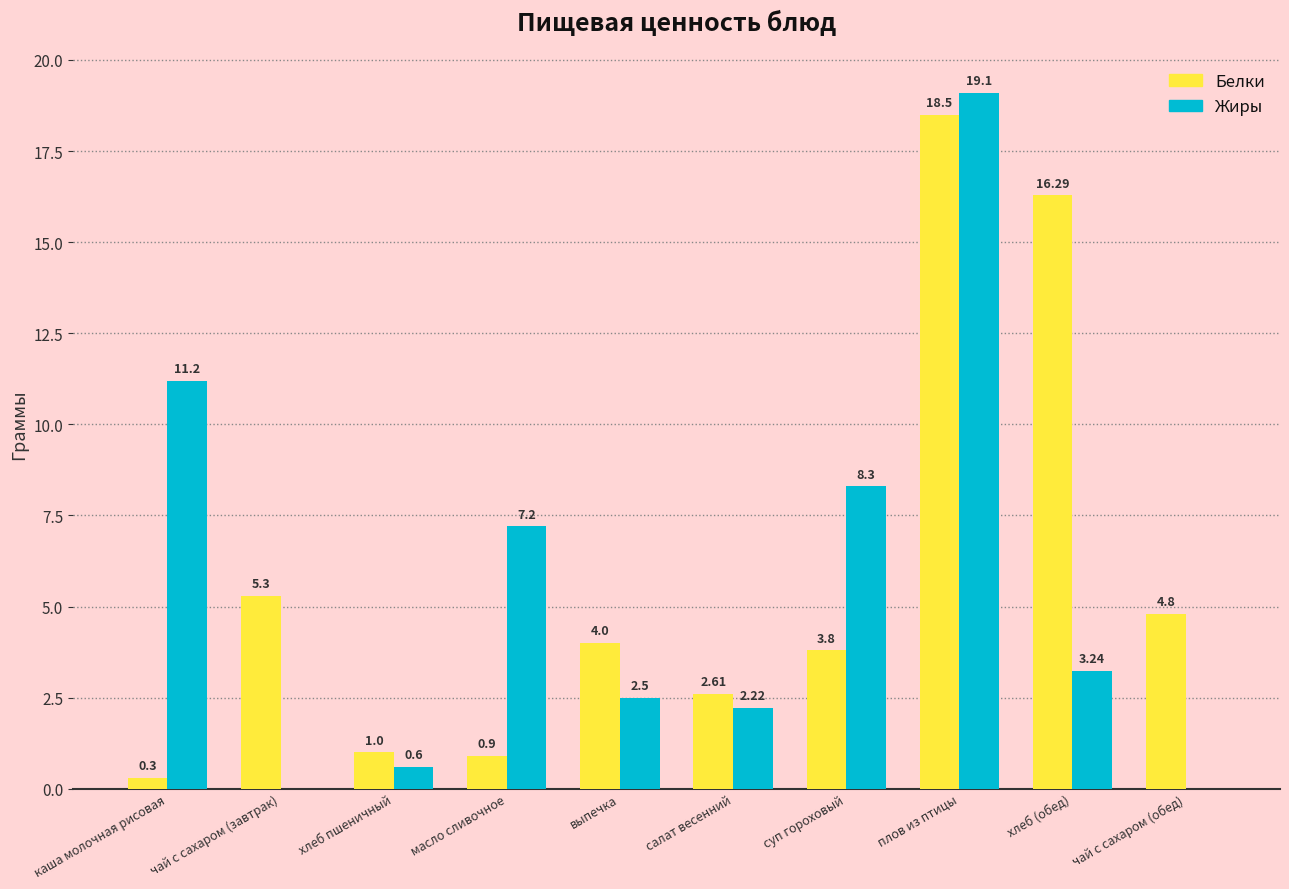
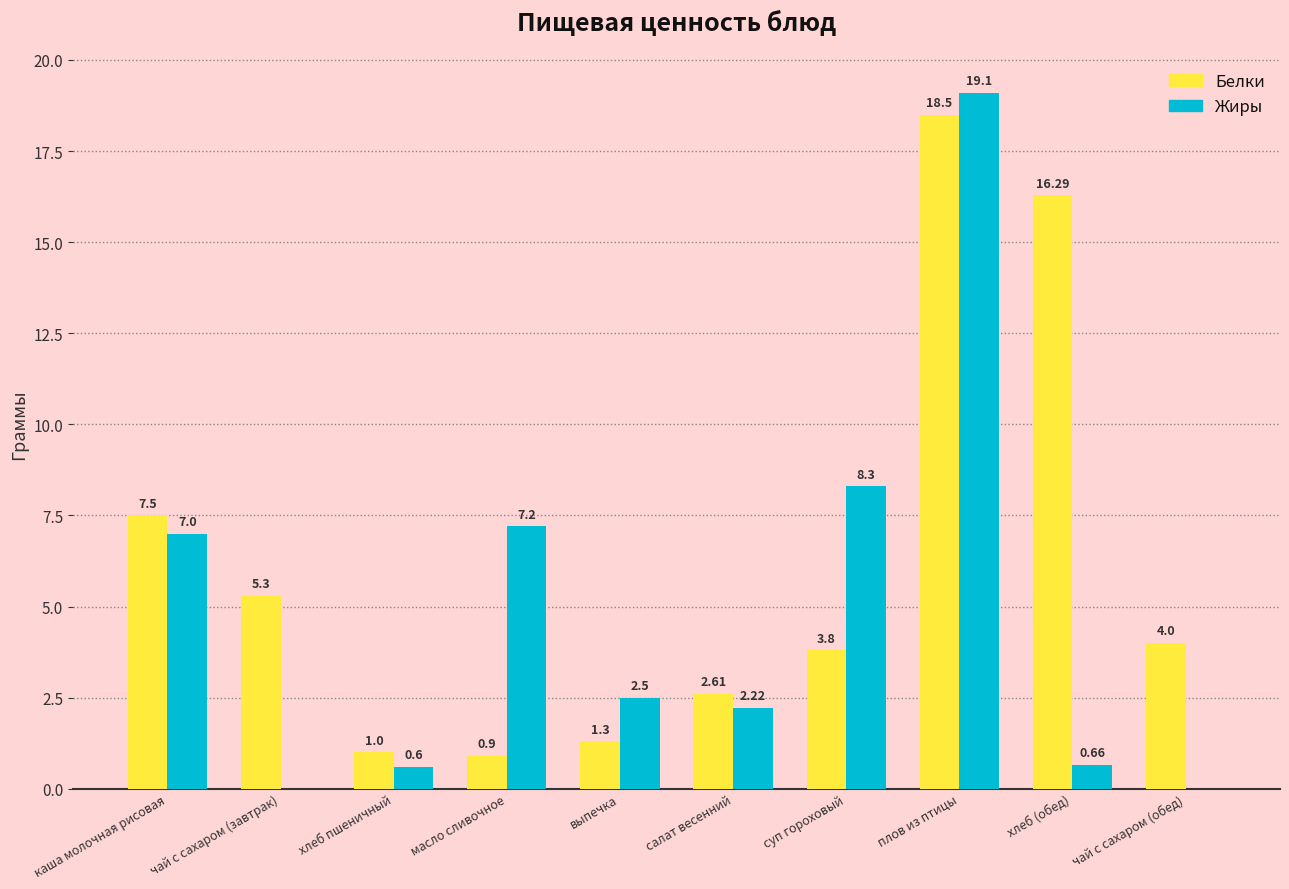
Белки, каша молочная рисовая: 0.3 -> 7.5
Жиры, каша молочная рисовая: 11.2 -> 7.0
Белки, выпечка: 4.0 -> 1.3
Жиры, хлеб (обед): 3.24 -> 0.66
Белки, чай с сахаром (обед): 4.8 -> 4.0
